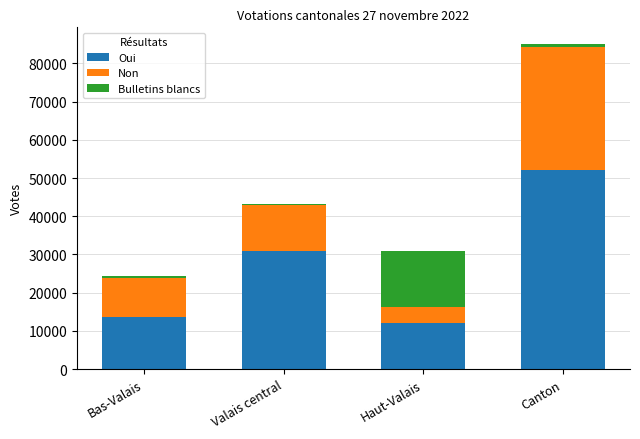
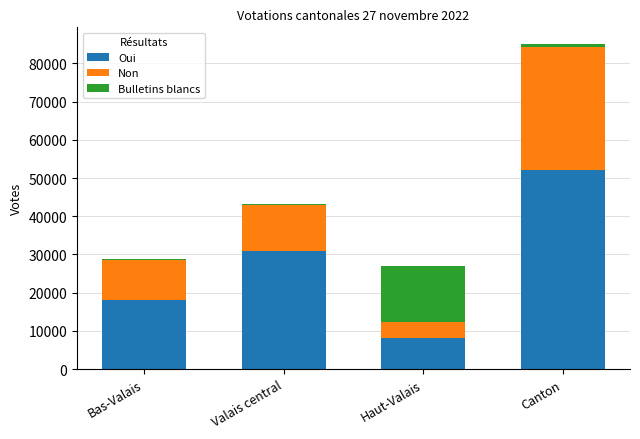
Oui, Bas-Valais: 14000 -> 18000
Oui, Haut-Valais: 12000 -> 8000
